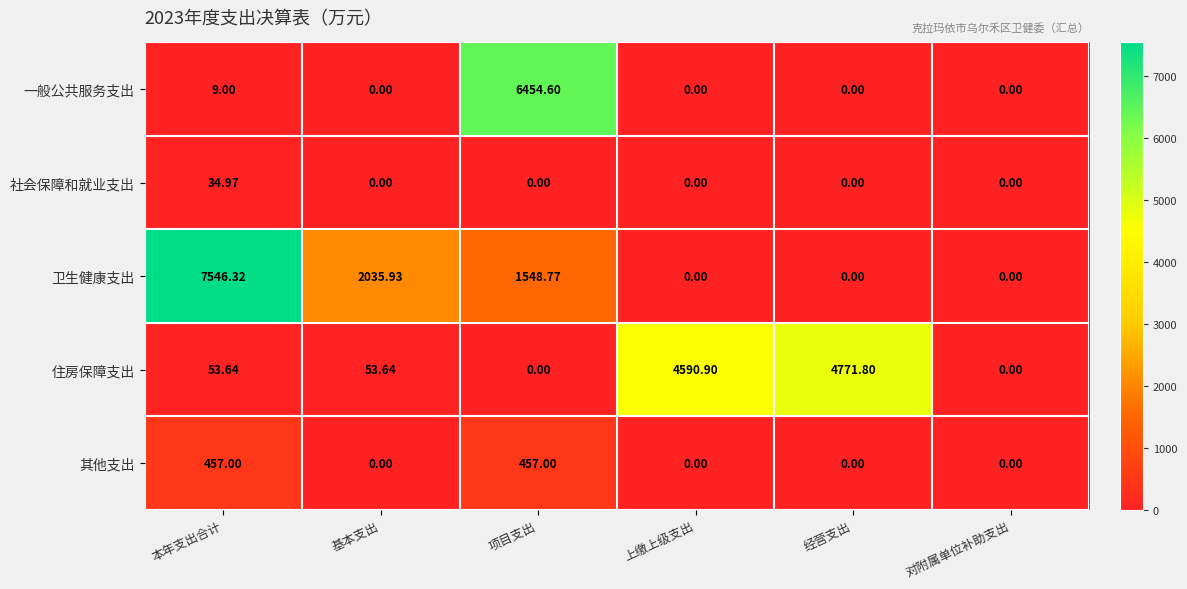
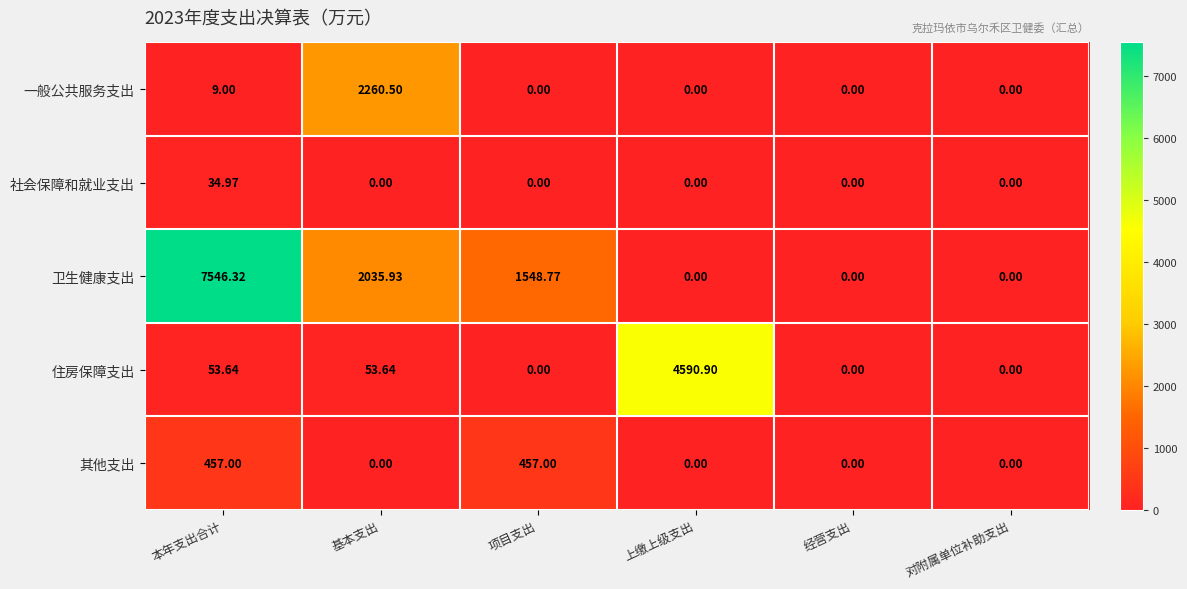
一般公共服务支出, 基本支出: 0.00 -> 2260.50
一般公共服务支出, 项目支出: 6454.60 -> 0.00
住房保障支出, 经营支出: 4771.80 -> 0.00
